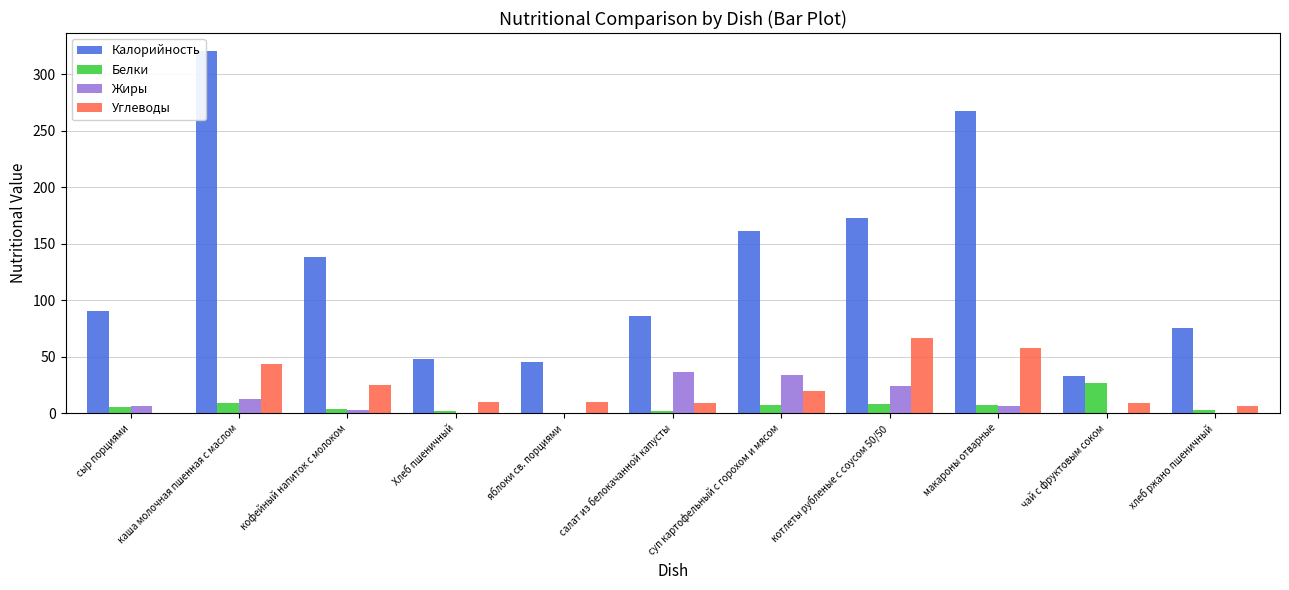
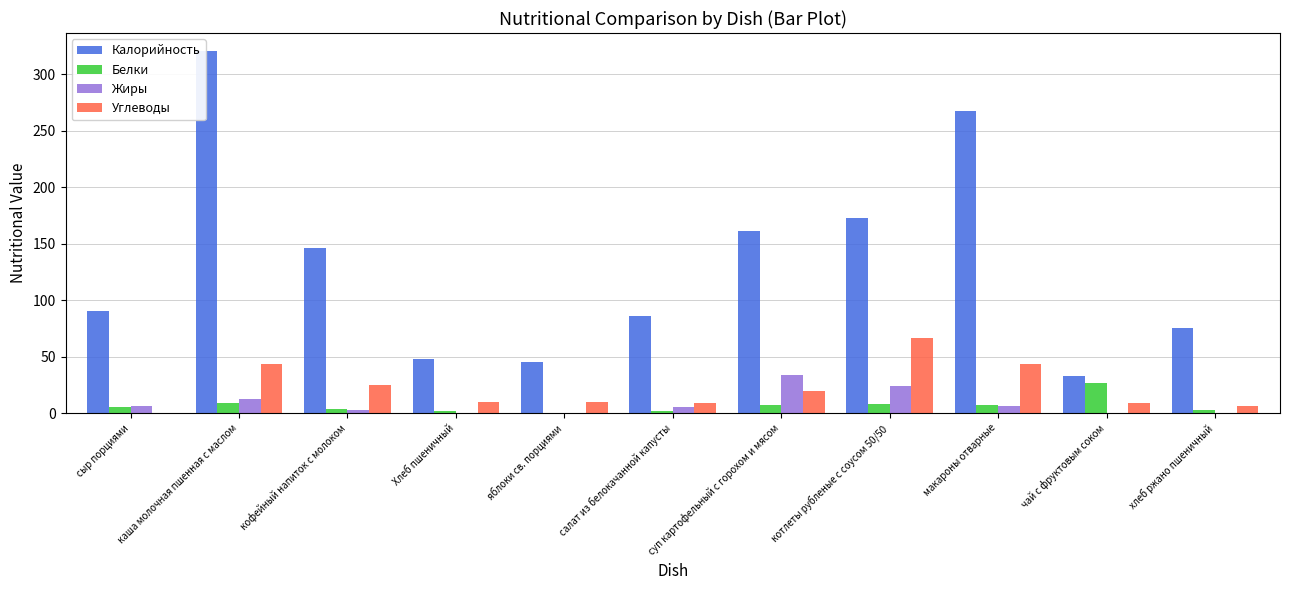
Калорийность, кофейный напиток с молоком: 138 -> 146
Жиры, салат из белокачанной капусты: 37 -> 5
Углеводы, макароны отварные: 57 -> 44
